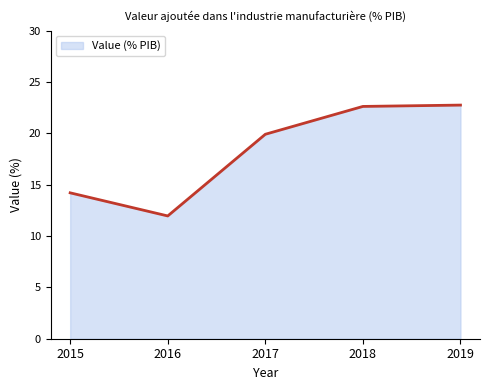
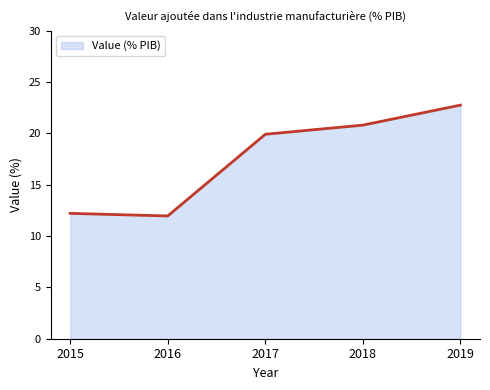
2015: 14.2 -> 12.2
2018: 22.6 -> 20.8
